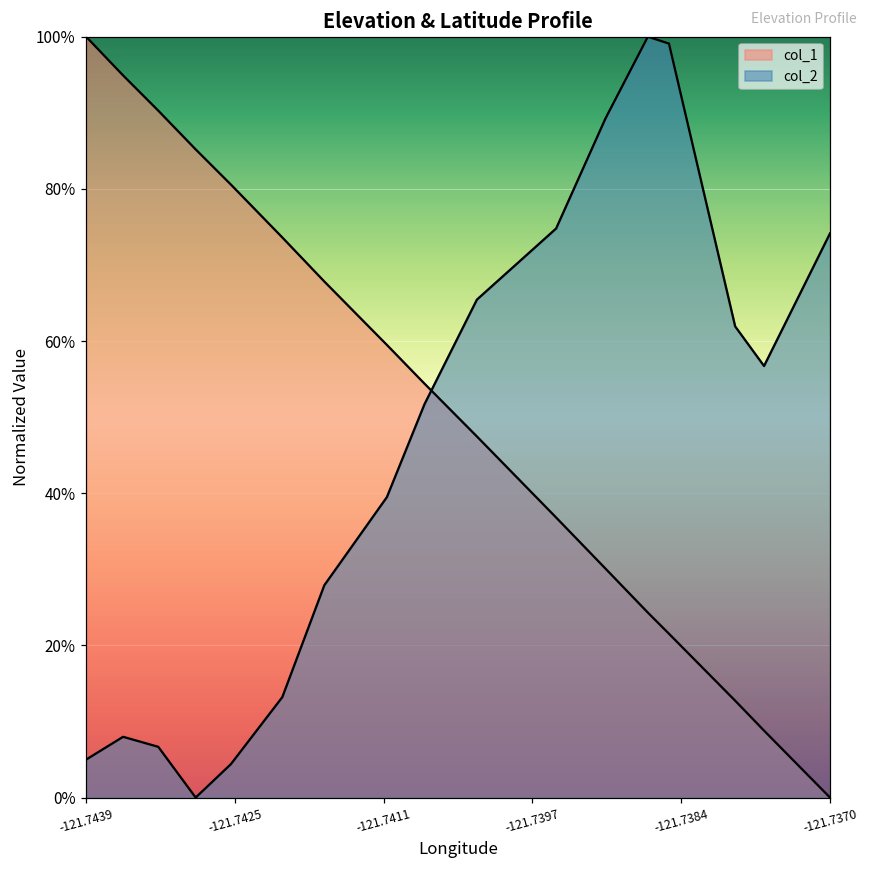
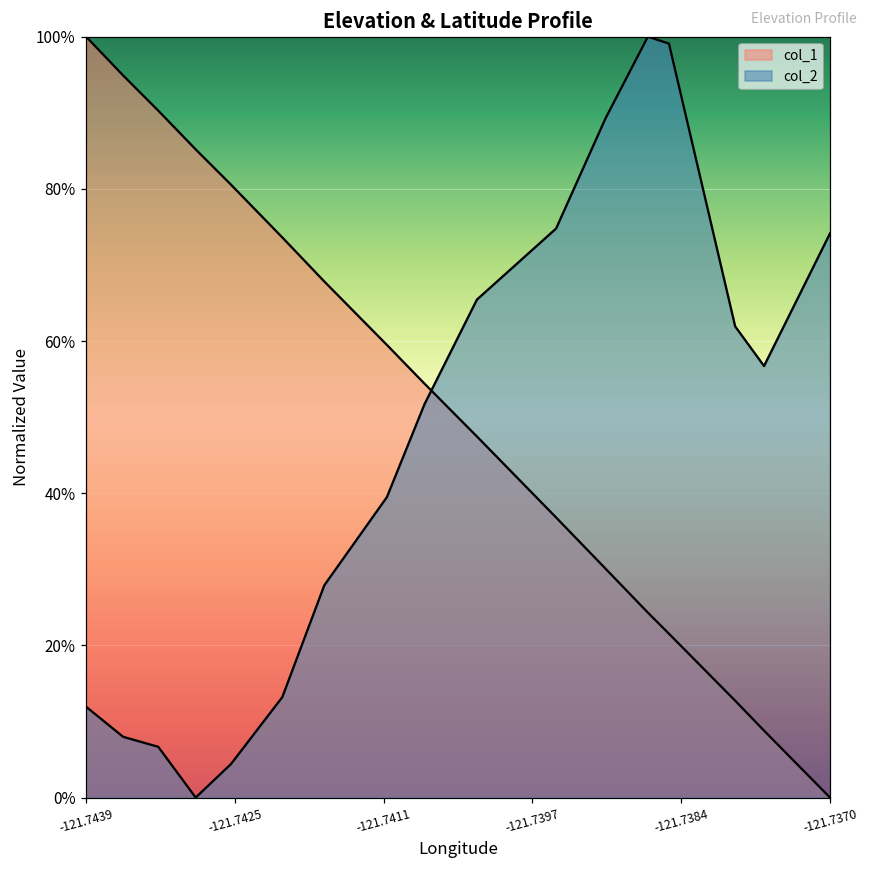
col_2, -121.7439: 5% -> 12%
